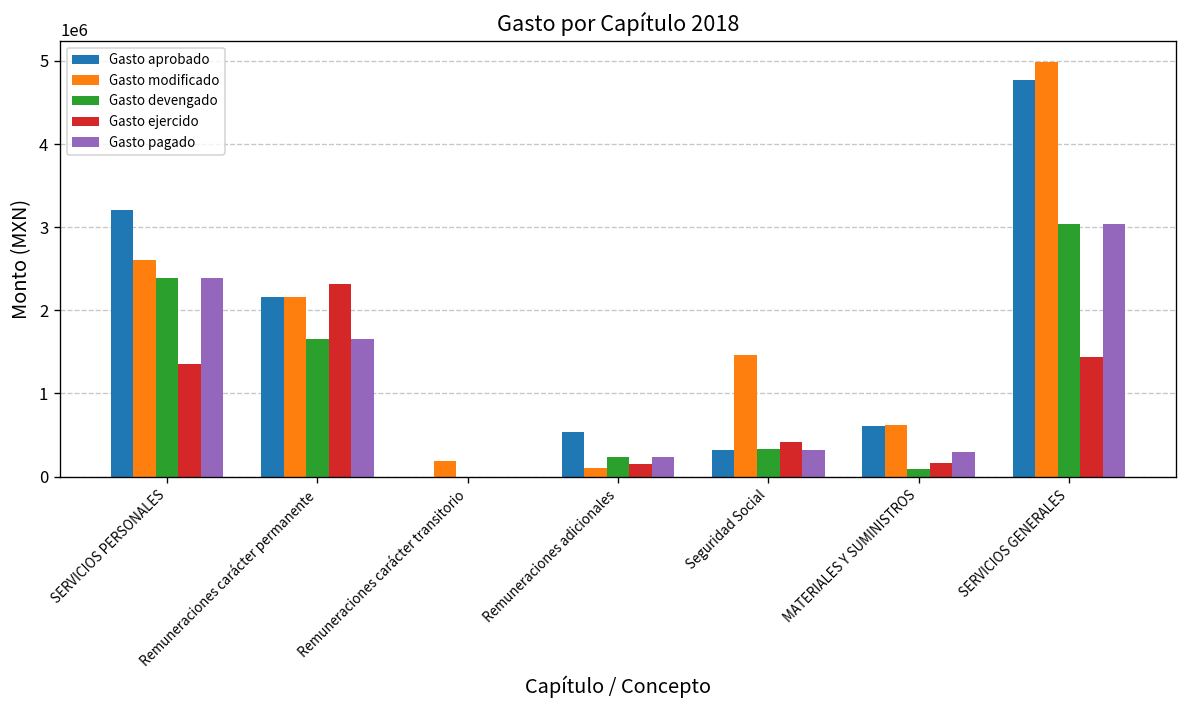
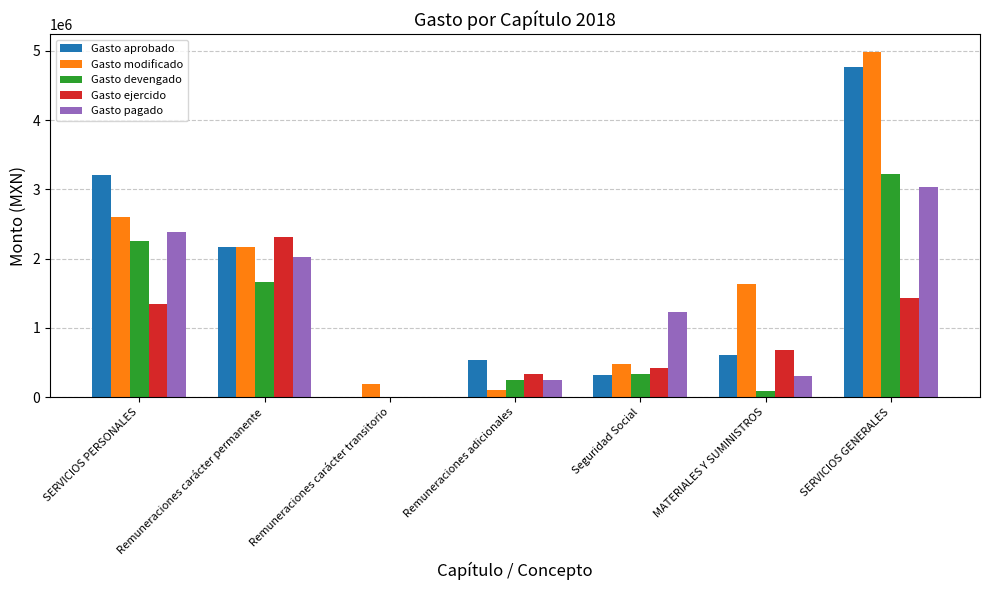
Gasto devengado, SERVICIOS PERSONALES: 2400000 -> 2300000
Gasto pagado, Remuneraciones carácter permanente: 1700000 -> 2000000
Gasto ejercido, Remuneraciones adicionales: 200000 -> 300000
Gasto modificado, Seguridad Social: 1500000 -> 500000
Gasto pagado, Seguridad Social: 300000 -> 1200000
Gasto modificado, MATERIALES Y SUMINISTROS: 600000 -> 1600000
Gasto ejercido, MATERIALES Y SUMINISTROS: 200000 -> 700000
Gasto devengado, SERVICIOS GENERALES: 3000000 -> 3200000
